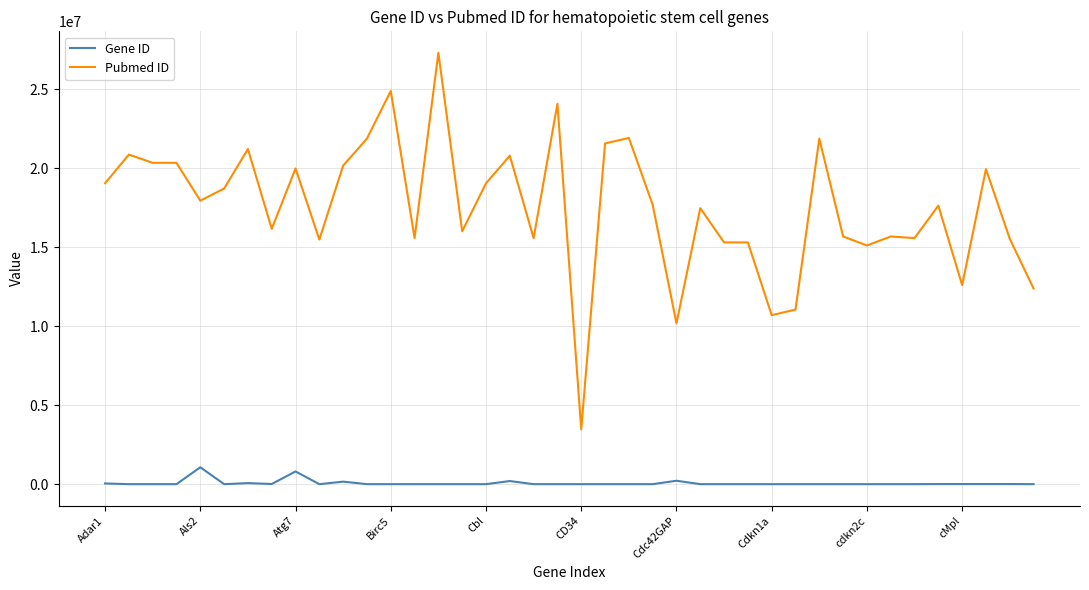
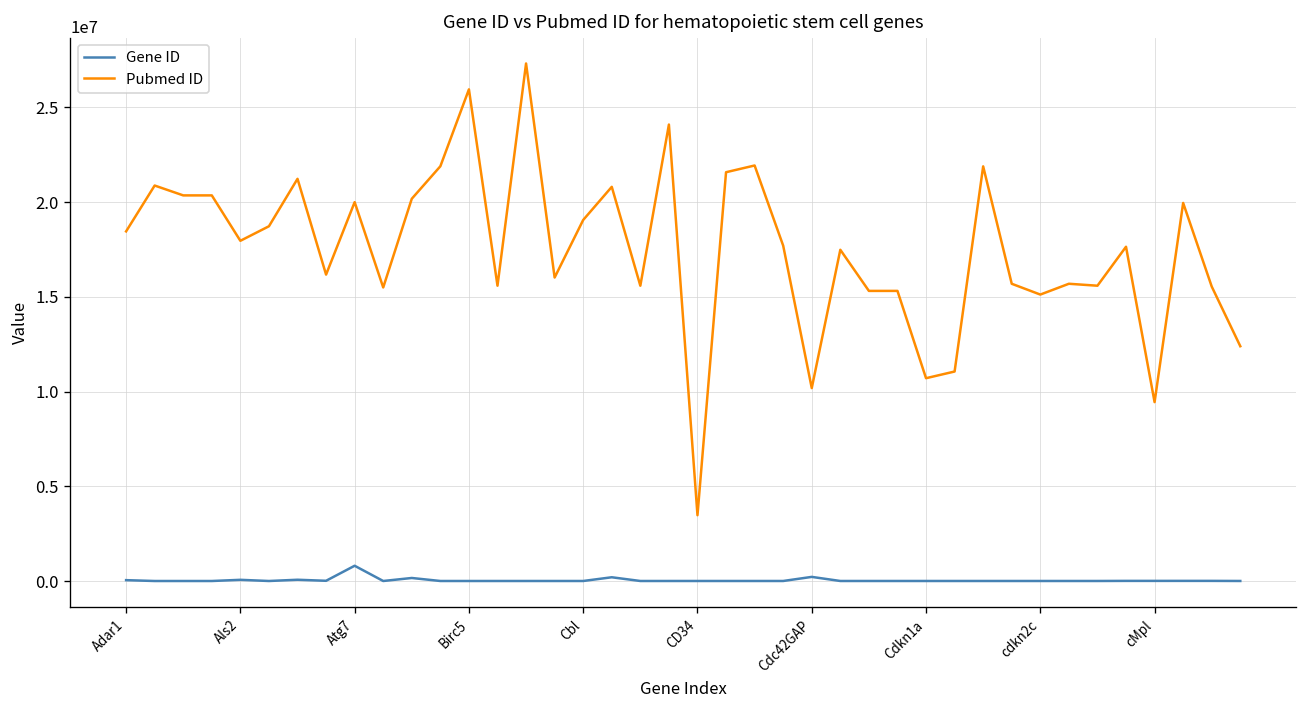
Pubmed ID, Adar1: 19100000 -> 18500000
Gene ID, Als2: 1100000 -> 100000
Pubmed ID, Birc5: 24900000 -> 25900000
Pubmed ID, cMpl: 12600000 -> 9400000
